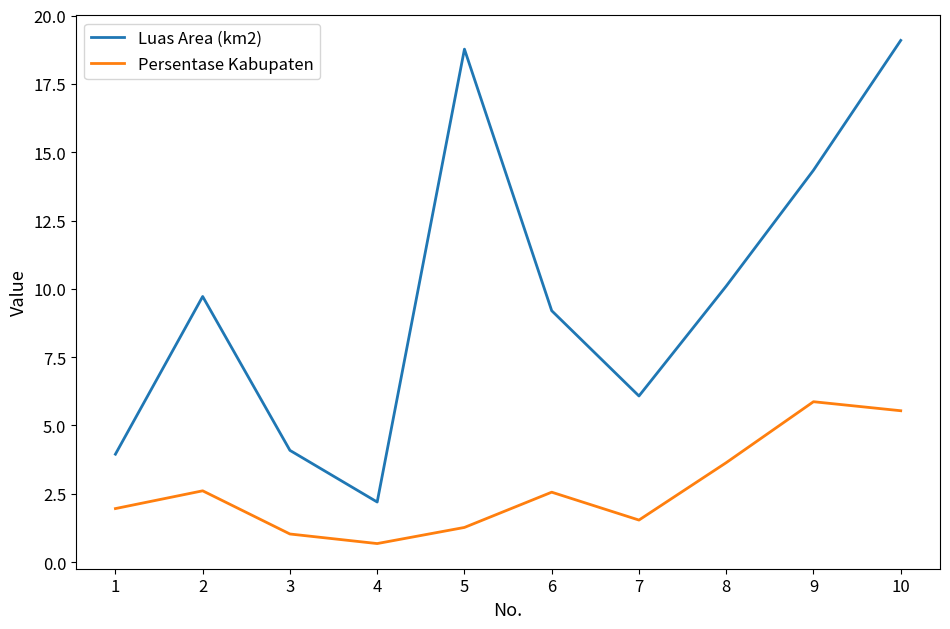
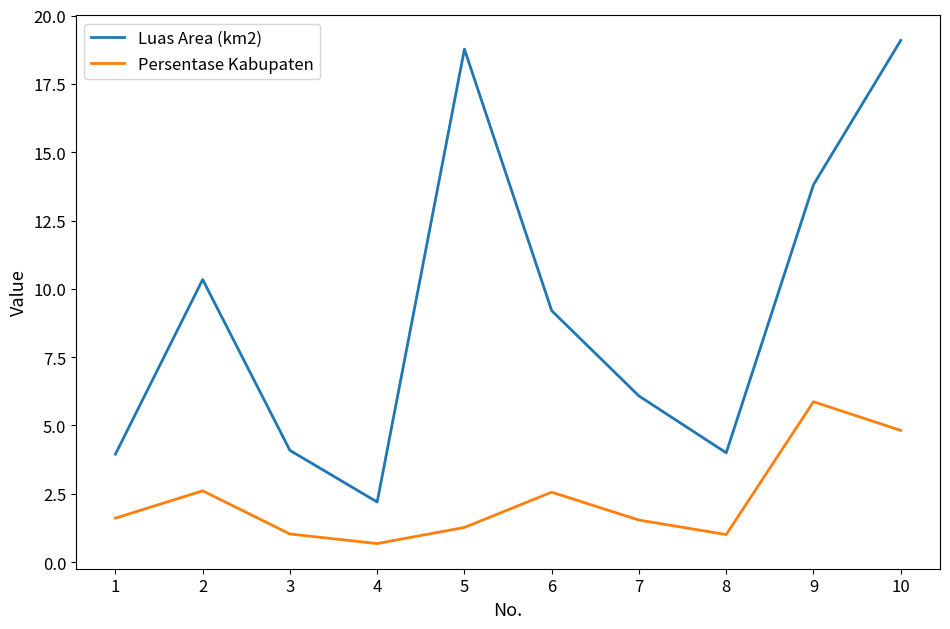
Persentase Kabupaten, 1: 2.0 -> 1.6
Luas Area (km2), 2: 9.7 -> 10.3
Luas Area (km2), 8: 10.1 -> 4.0
Persentase Kabupaten, 8: 3.6 -> 1.0
Luas Area (km2), 9: 14.3 -> 13.8
Persentase Kabupaten, 10: 5.5 -> 4.8
